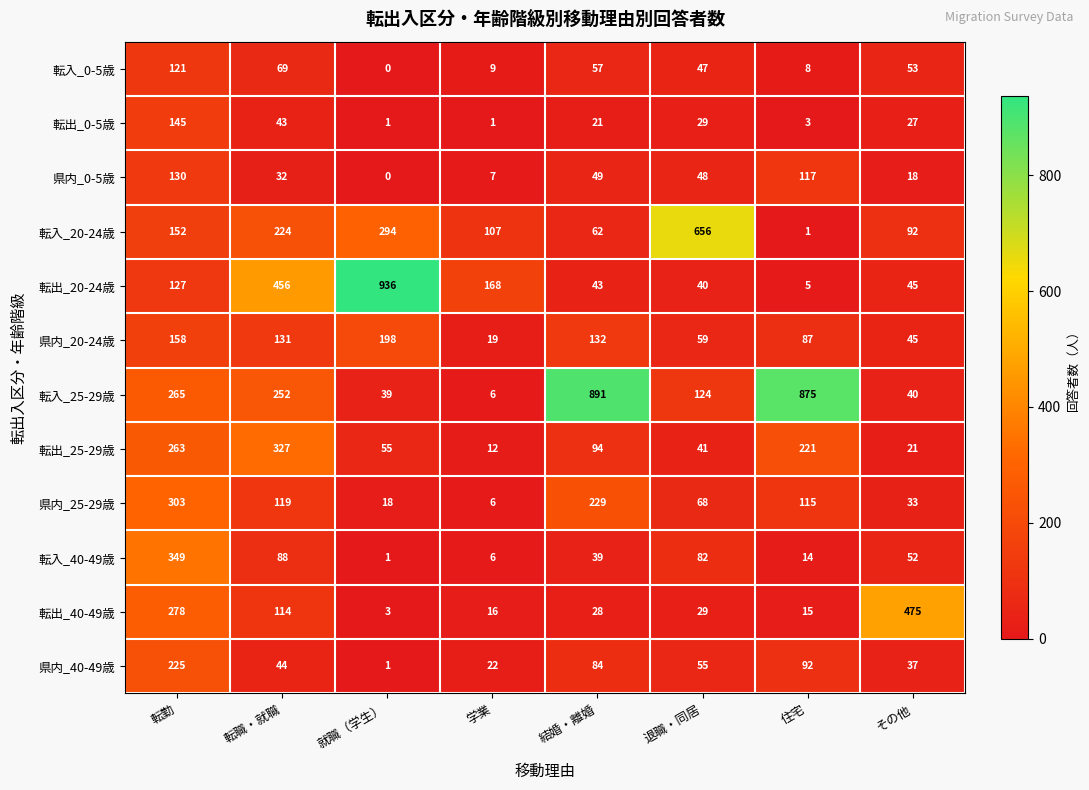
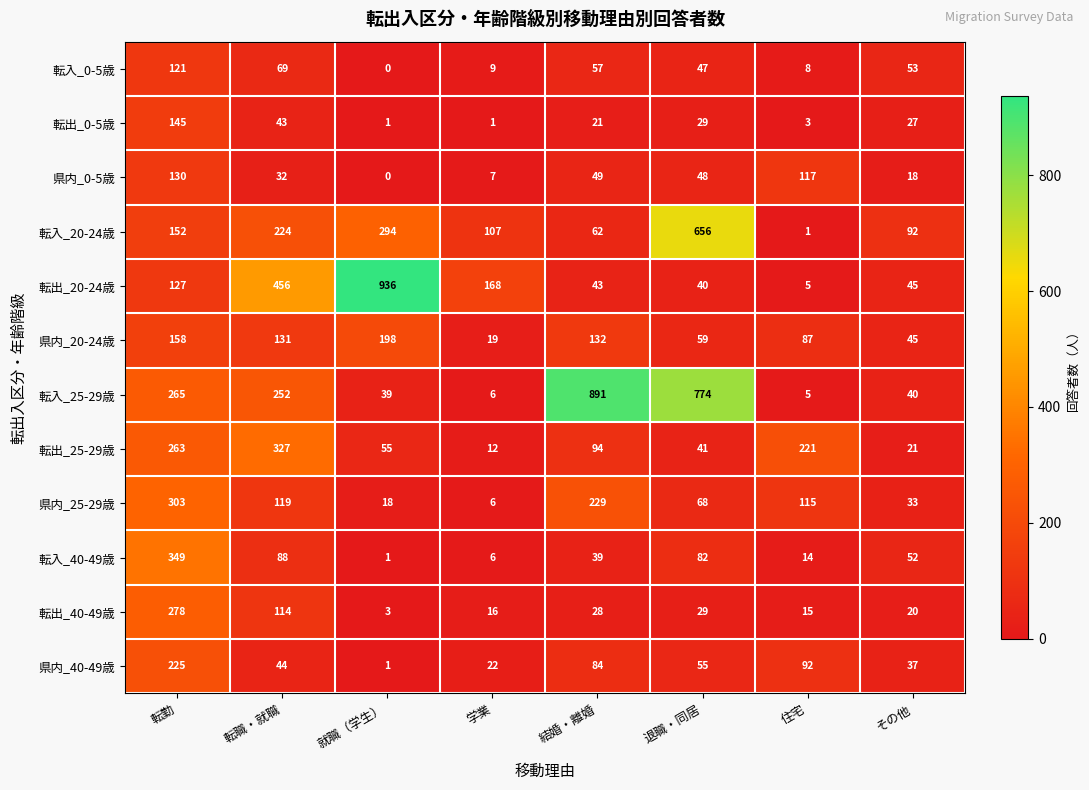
転入_25-29歳, 退職・同居: 124 -> 774
転入_25-29歳, 住宅: 875 -> 5
転出_40-49歳, その他: 475 -> 20
